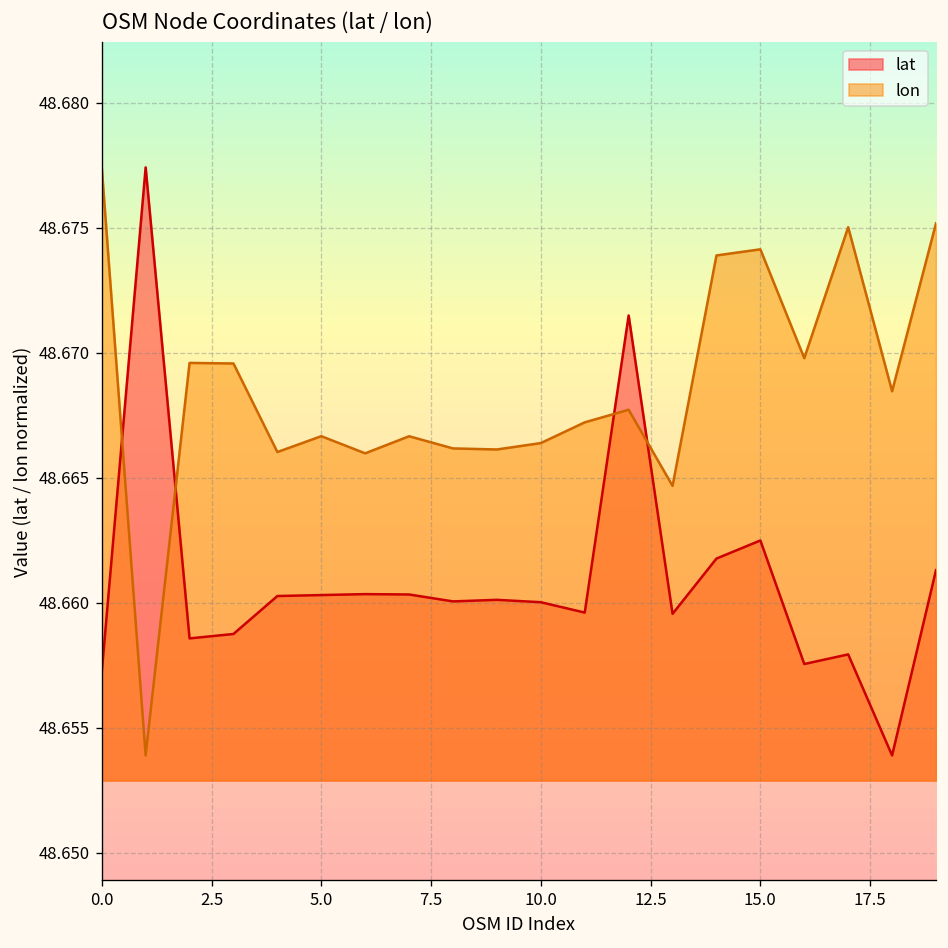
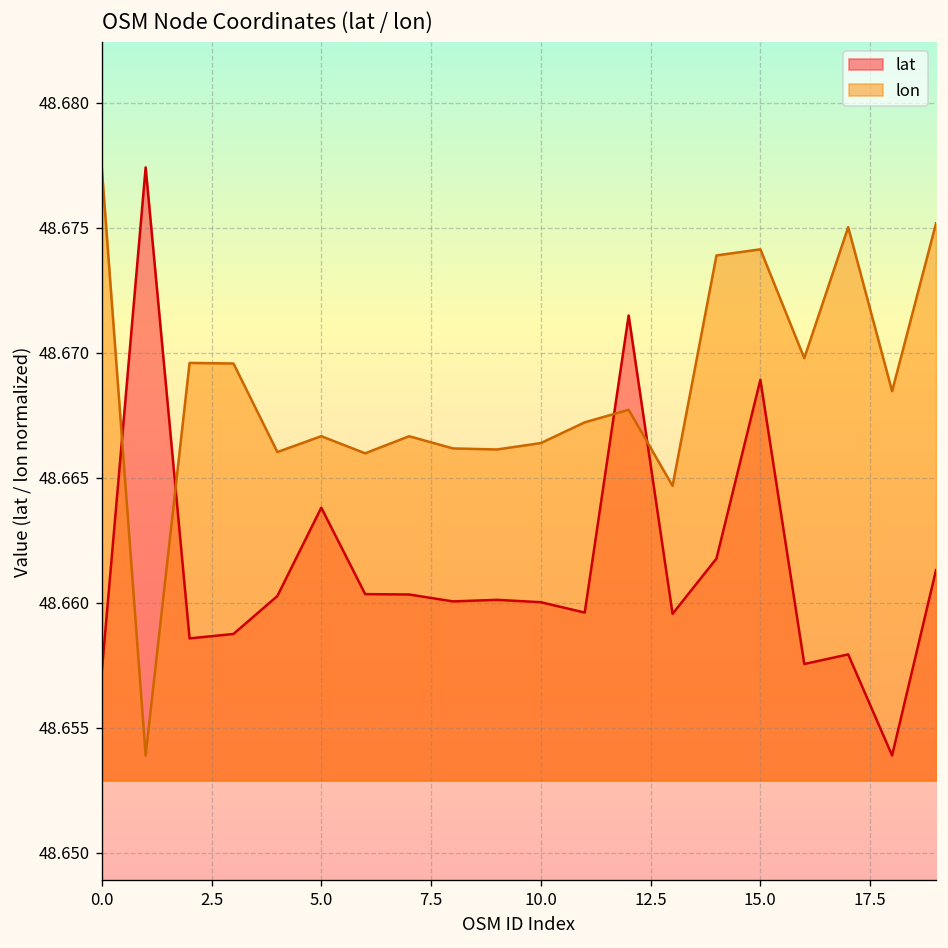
lat, 5.0: 48.6603 -> 48.6638
lat, 15.0: 48.6625 -> 48.6689
